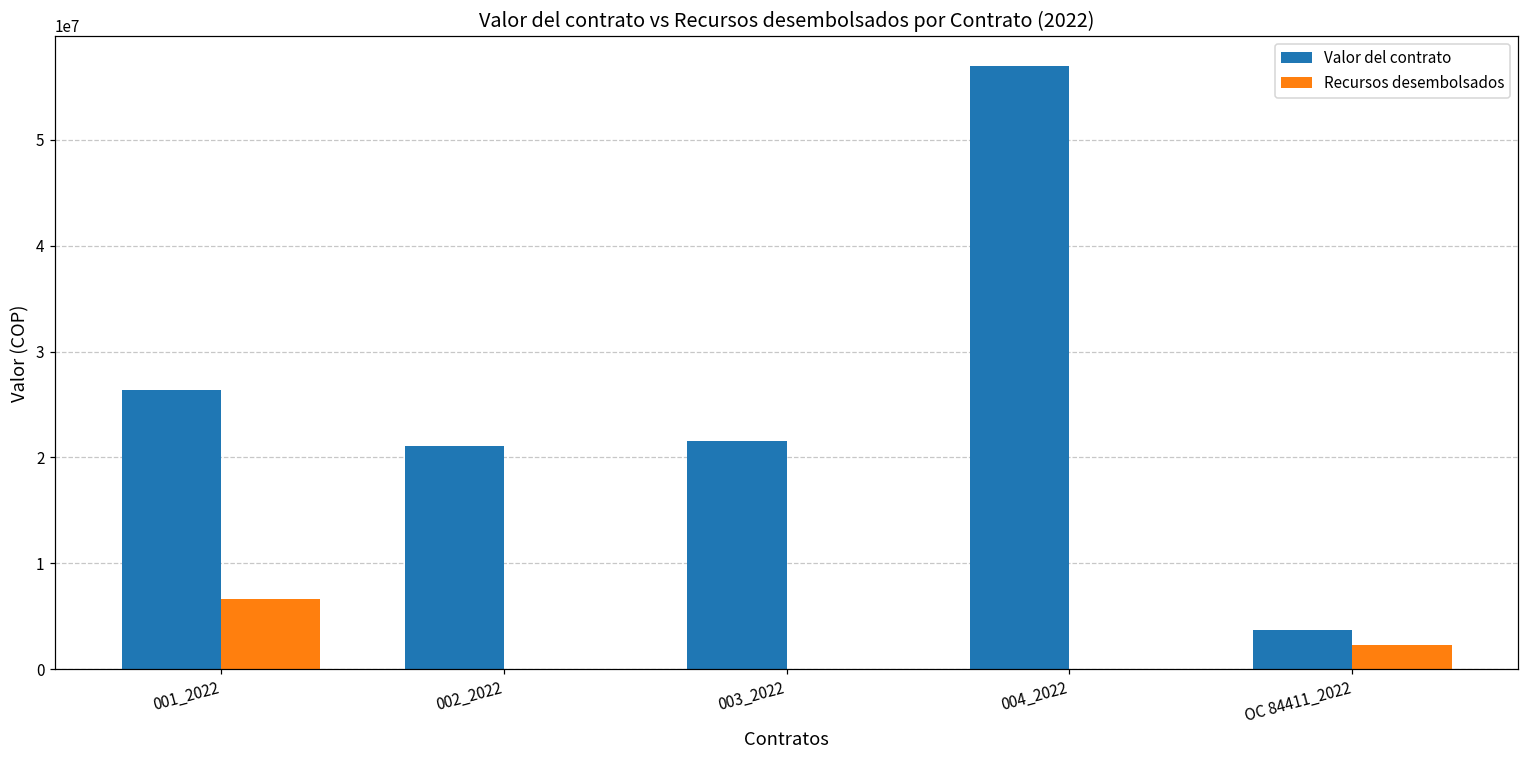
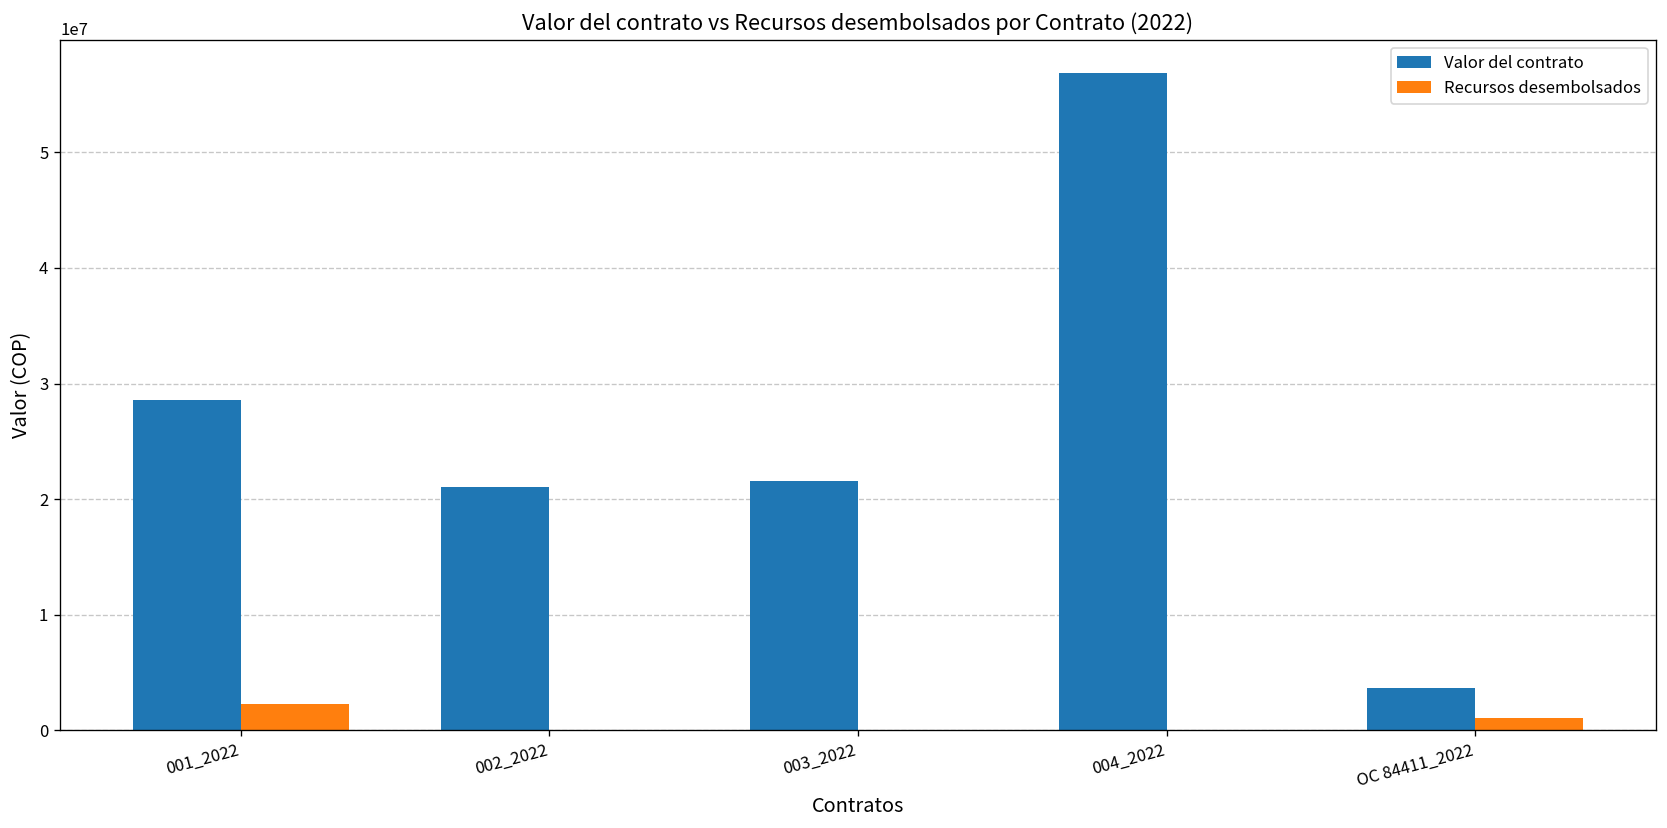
Valor del contrato, 001_2022: 26000000 -> 29000000
Recursos desembolsados, 001_2022: 7000000 -> 2000000
Recursos desembolsados, OC 84411_2022: 2000000 -> 1000000
